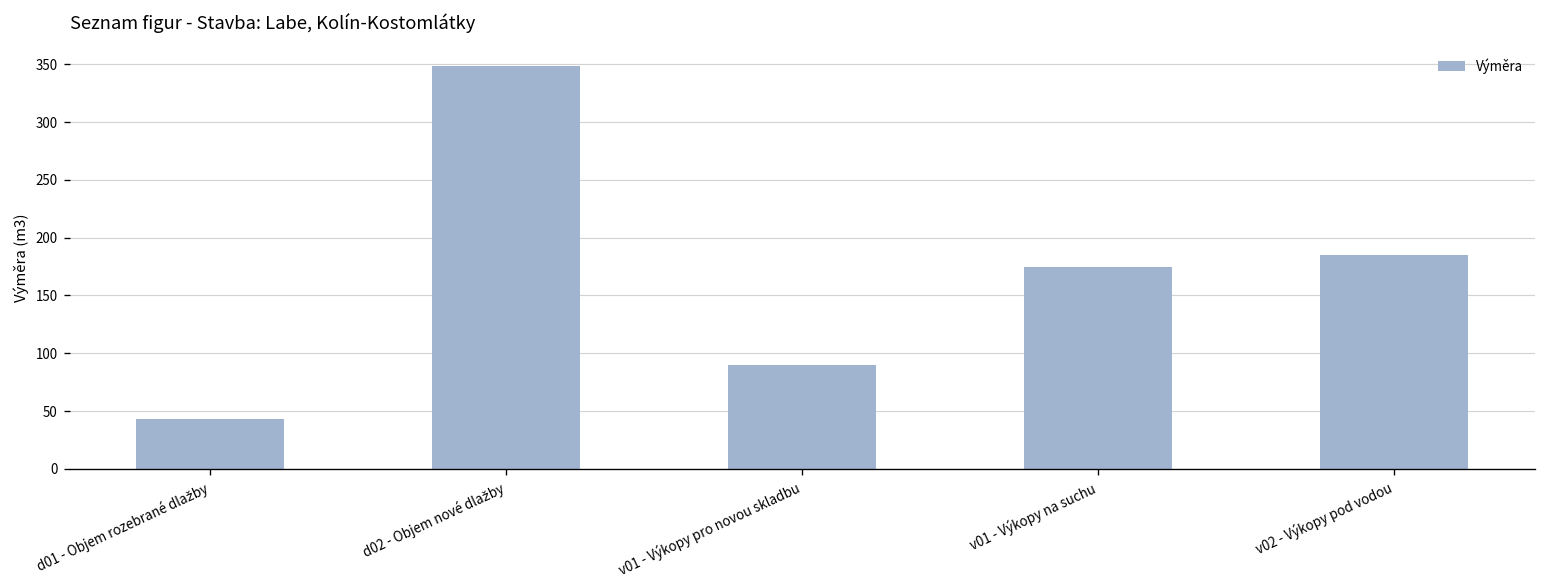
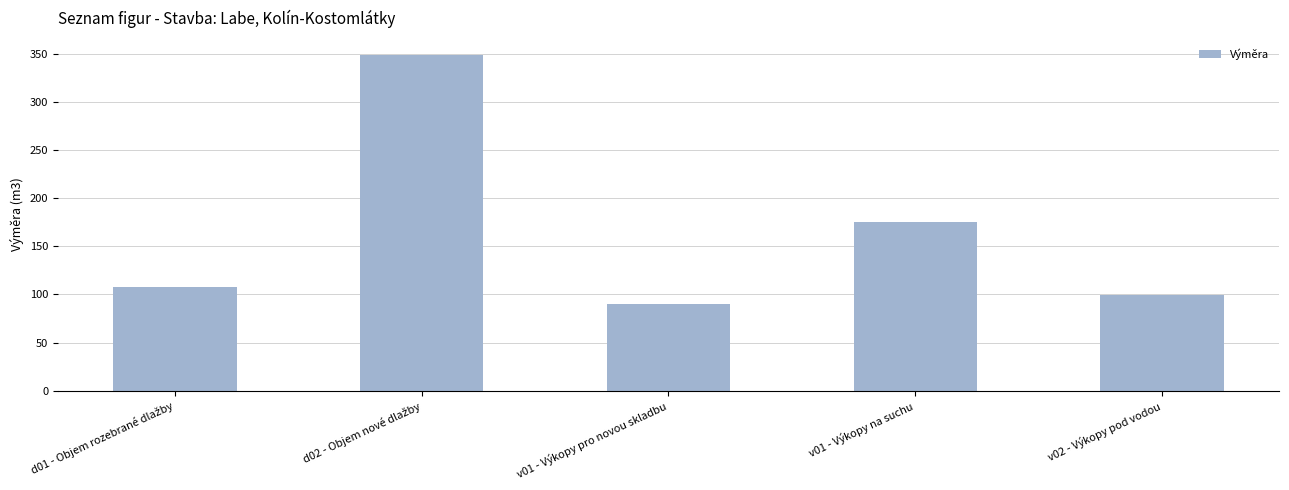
d01 - Objem rozebrané dlažby: 40 -> 110
v02 - Výkopy pod vodou: 190 -> 100
